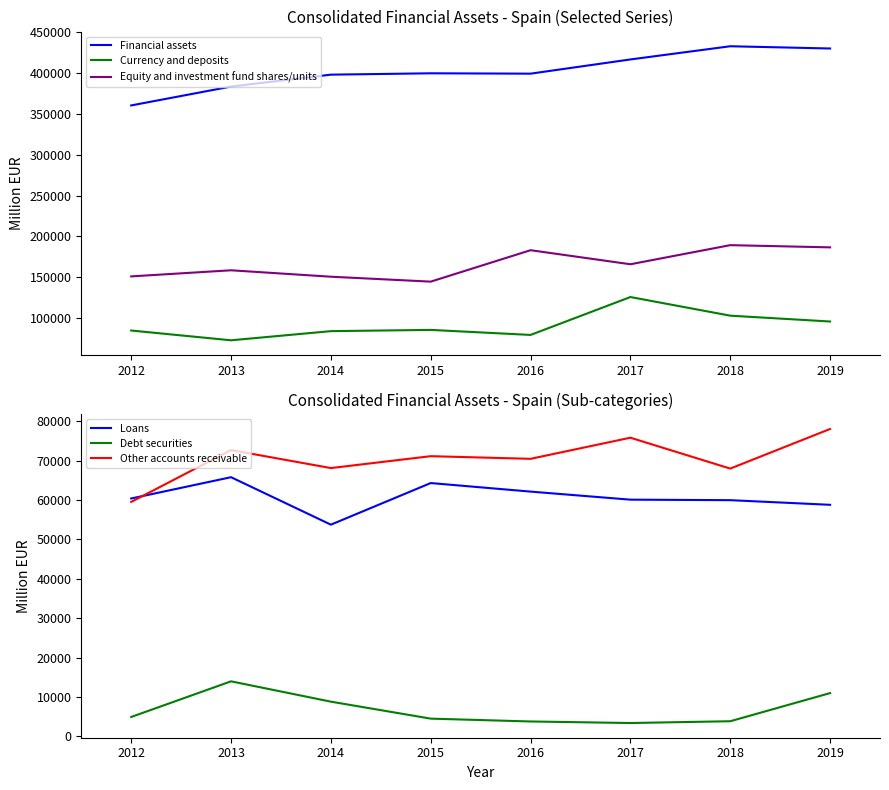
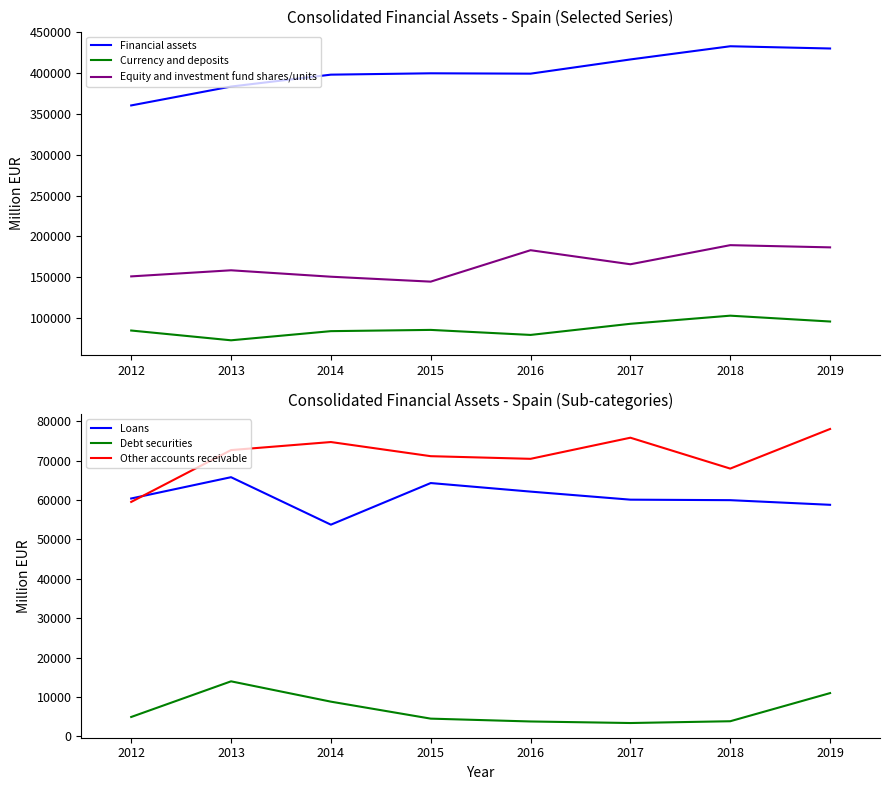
Consolidated Financial Assets - Spain (Selected Series), Currency and deposits, 2017: 130000 -> 90000
Consolidated Financial Assets - Spain (Sub-categories), Other accounts receivable, 2014: 68000 -> 75000
